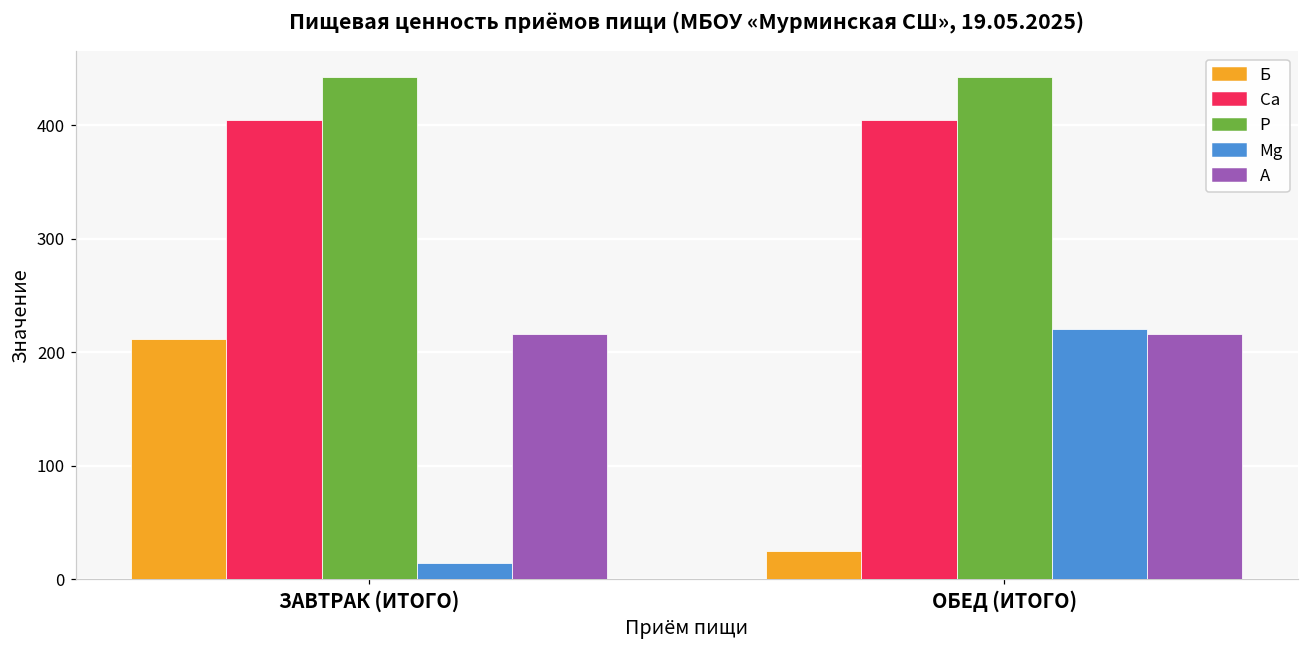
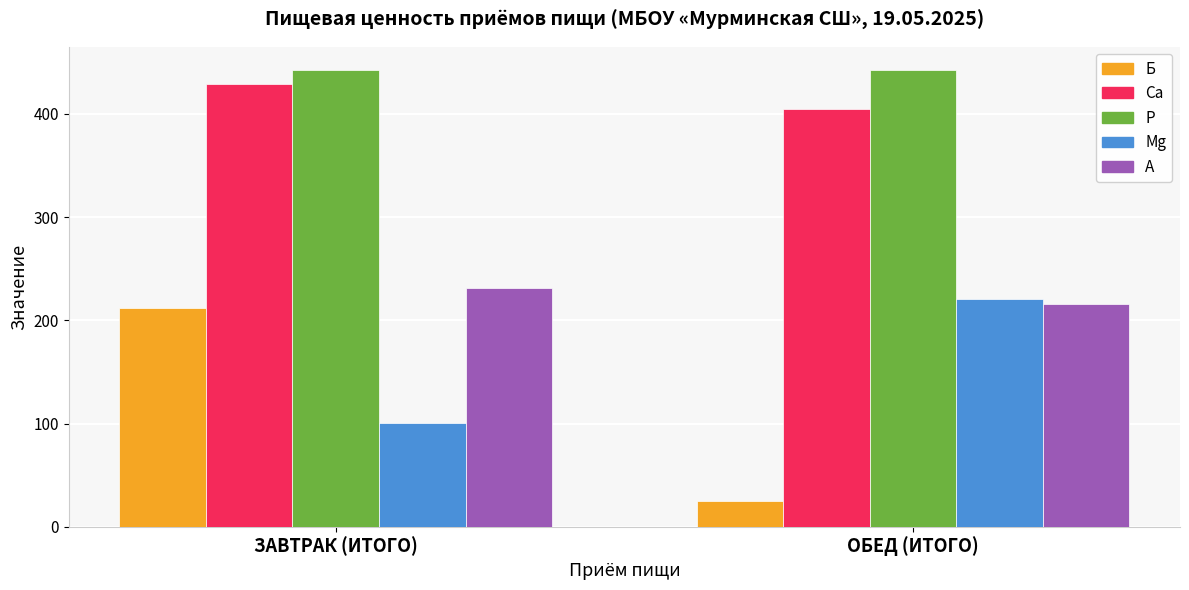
Са, ЗАВТРАК (ИТОГО): 404 -> 429
Mg, ЗАВТРАК (ИТОГО): 15 -> 100
А, ЗАВТРАК (ИТОГО): 216 -> 231
